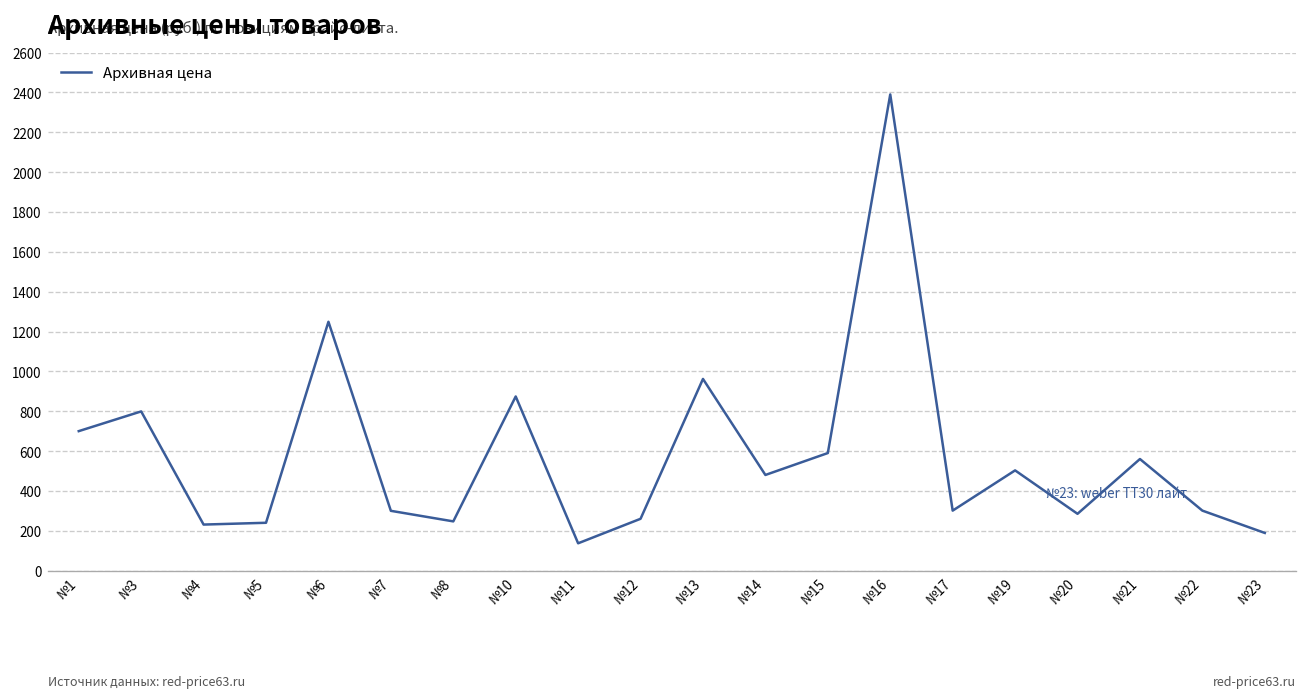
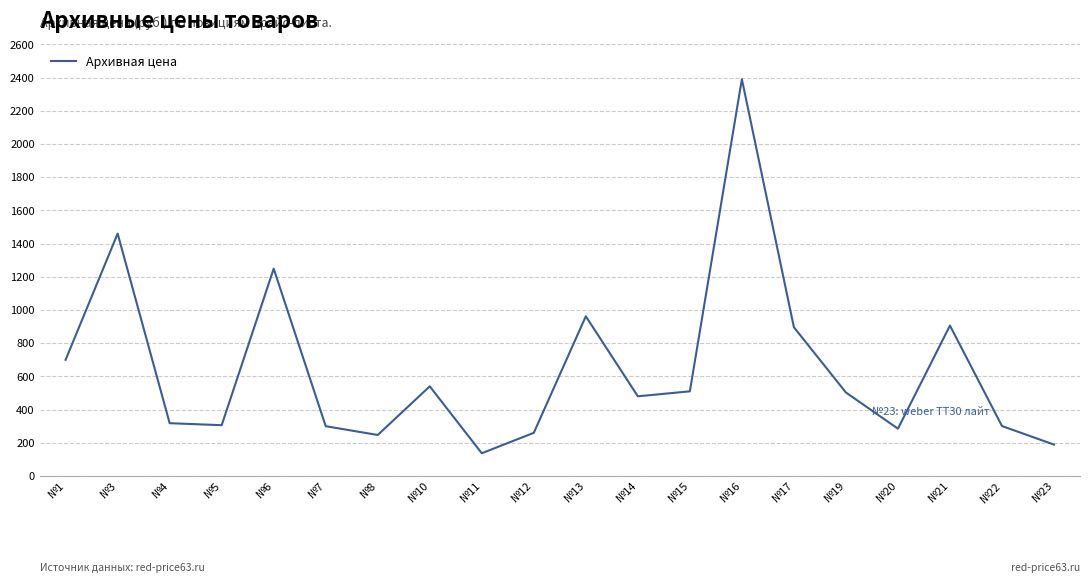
№3: 800 -> 1460
№4: 230 -> 320
№5: 240 -> 310
№10: 870 -> 540
№15: 590 -> 510
№17: 300 -> 900
№21: 560 -> 910
